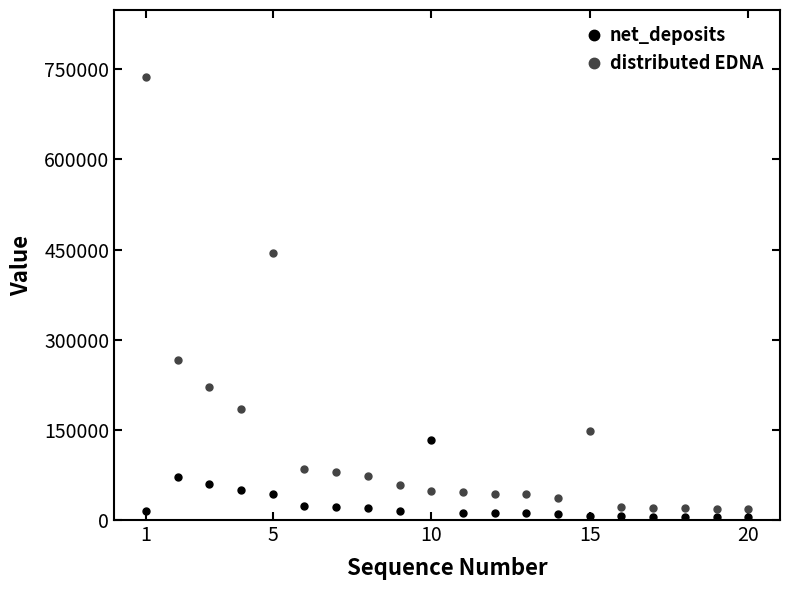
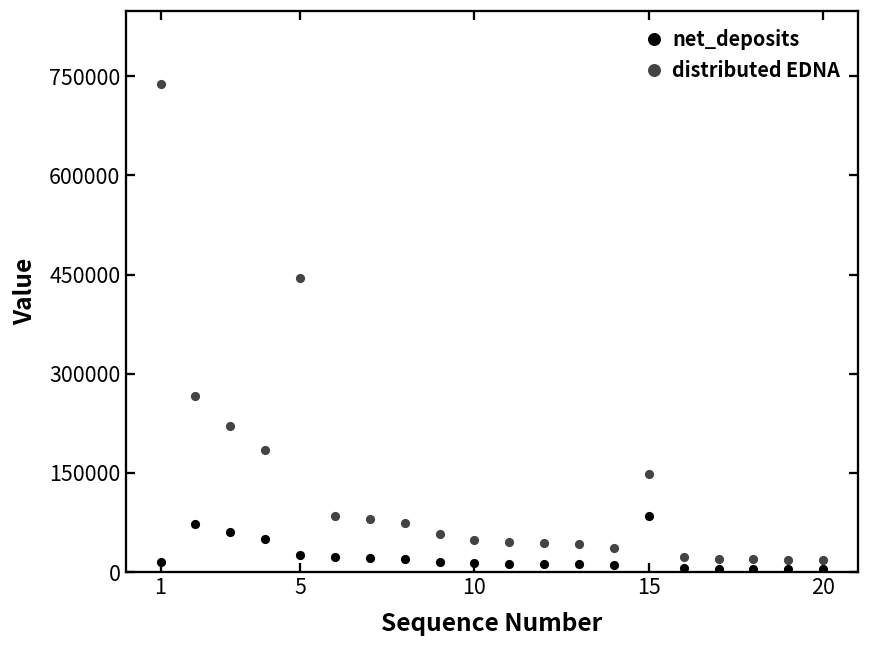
net_deposits, 5: 40000 -> 30000
net_deposits, 10: 130000 -> 10000
net_deposits, 15: 10000 -> 80000
